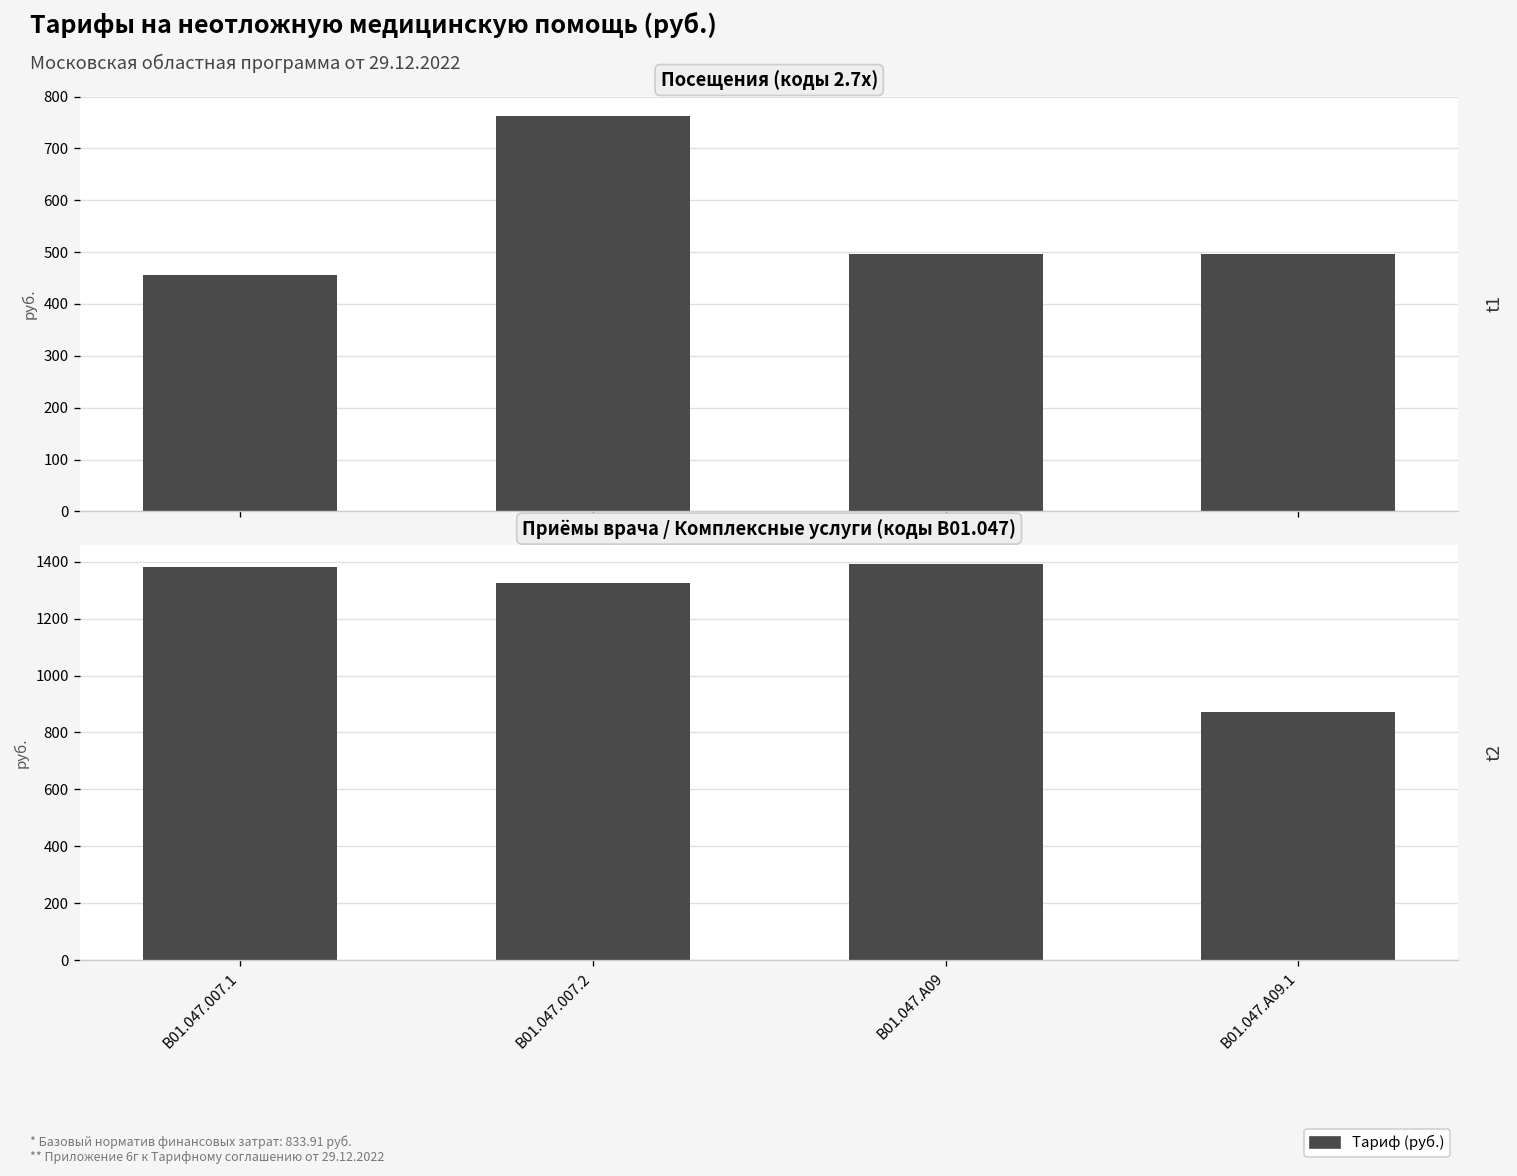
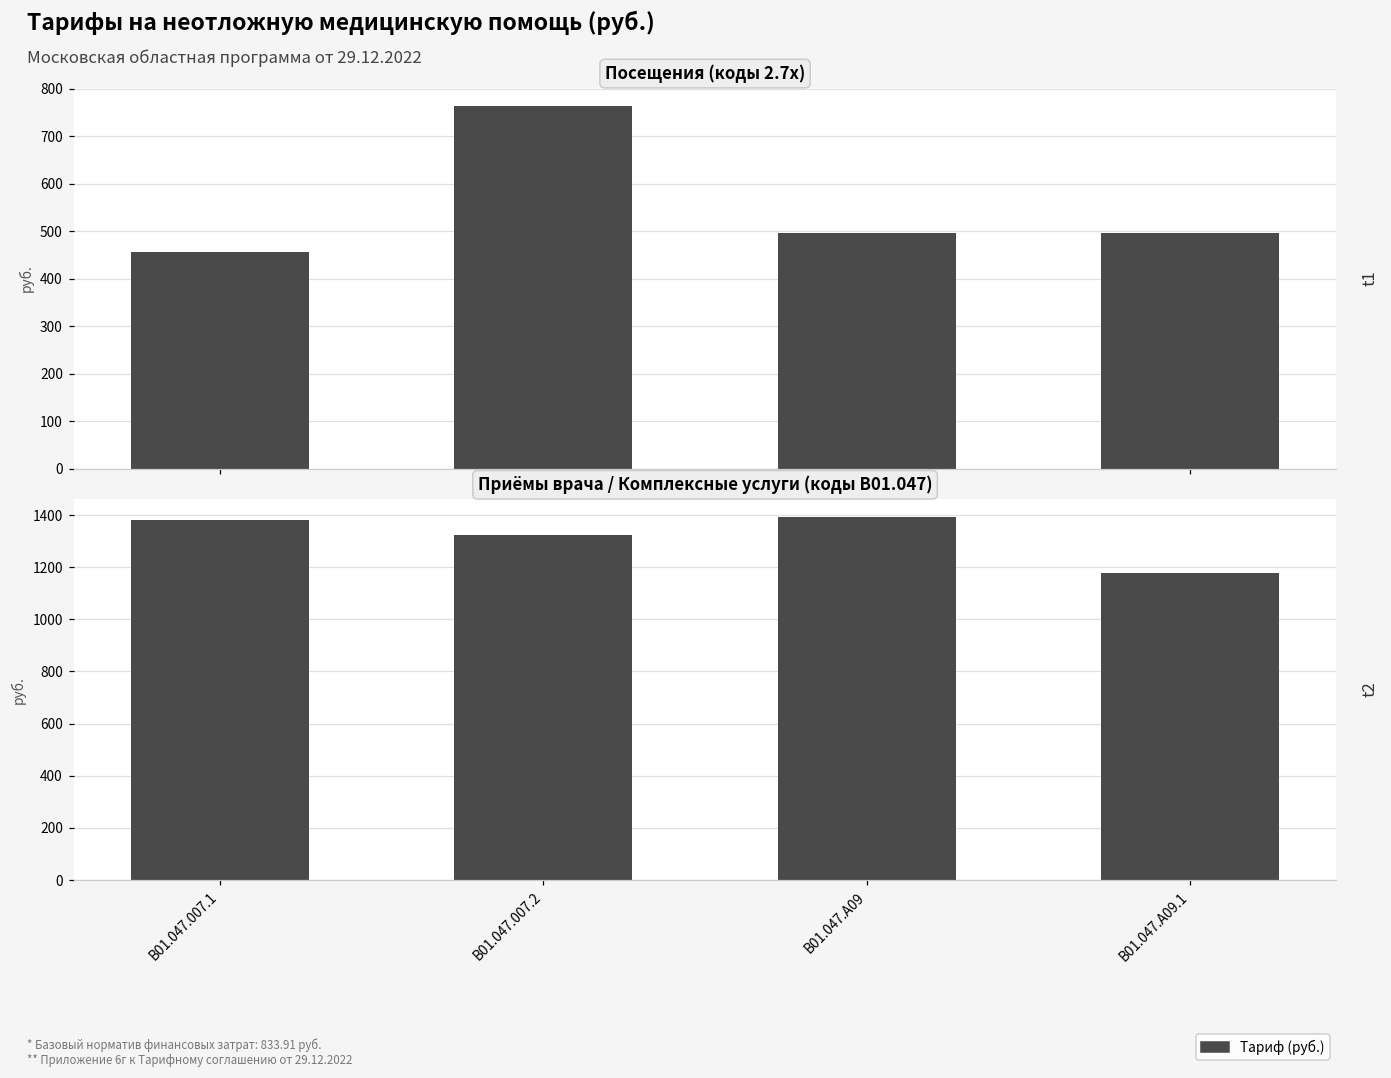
Приёмы врача / Комплексные услуги (коды B01.047), B01.047.A09.1: 870 -> 1180
